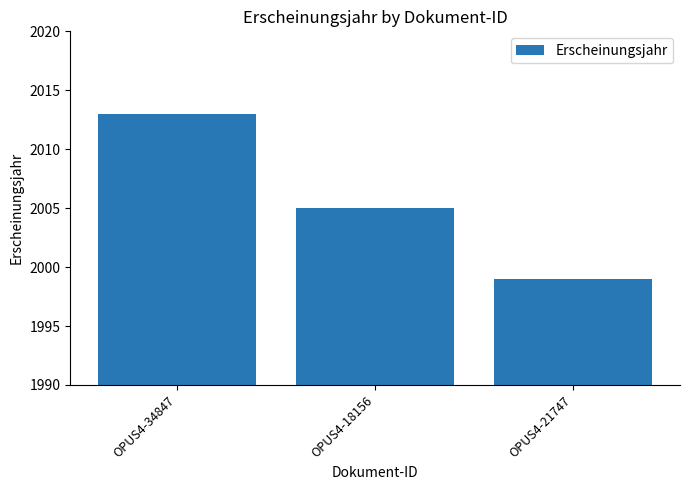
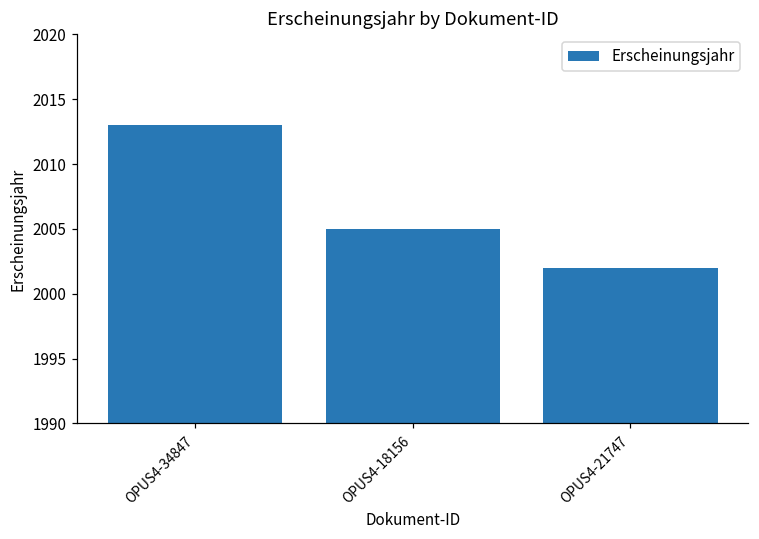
OPUS4-21747: 1999 -> 2002
